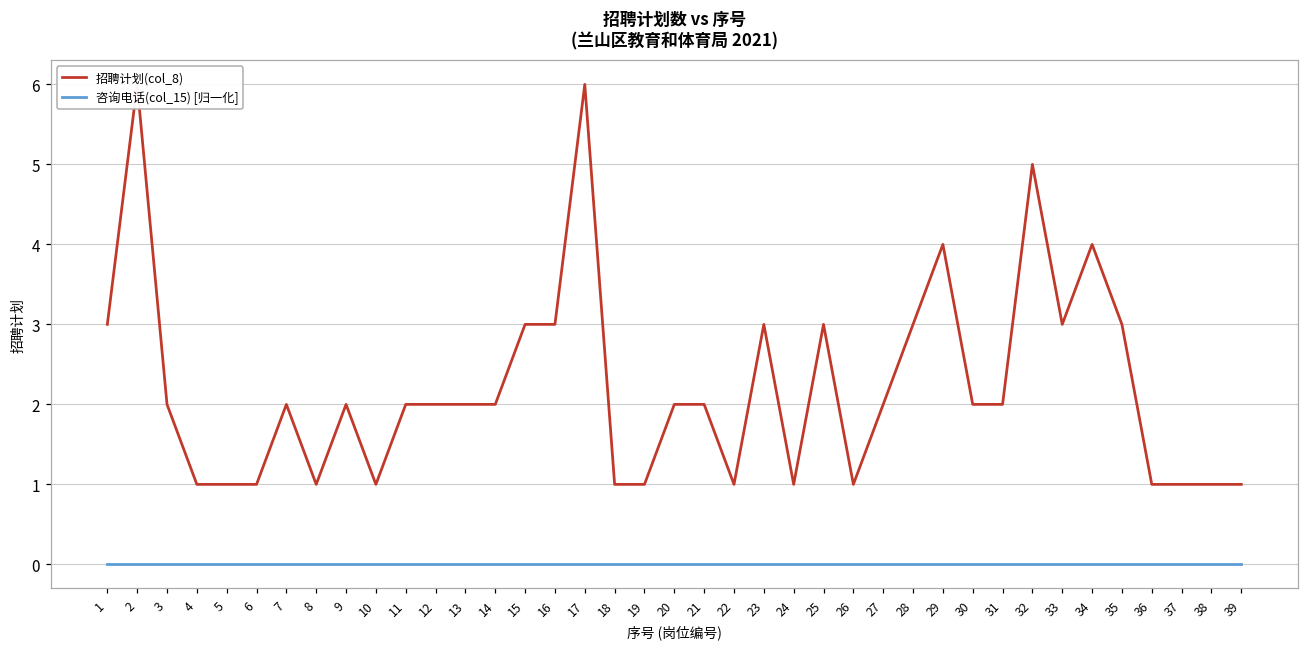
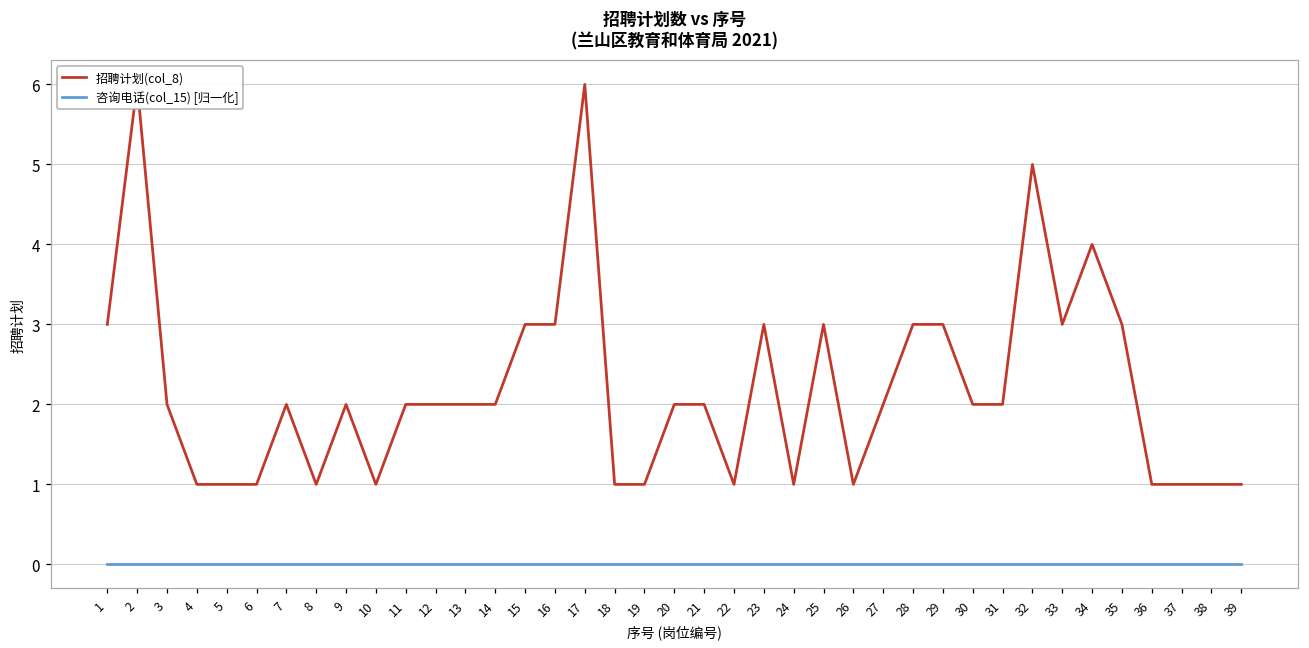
招聘计划(col_8), 29: 4 -> 3
